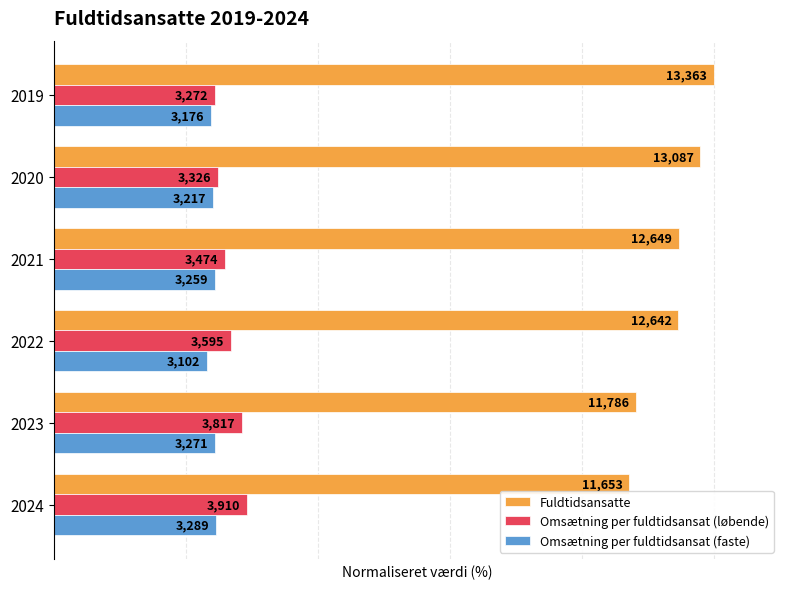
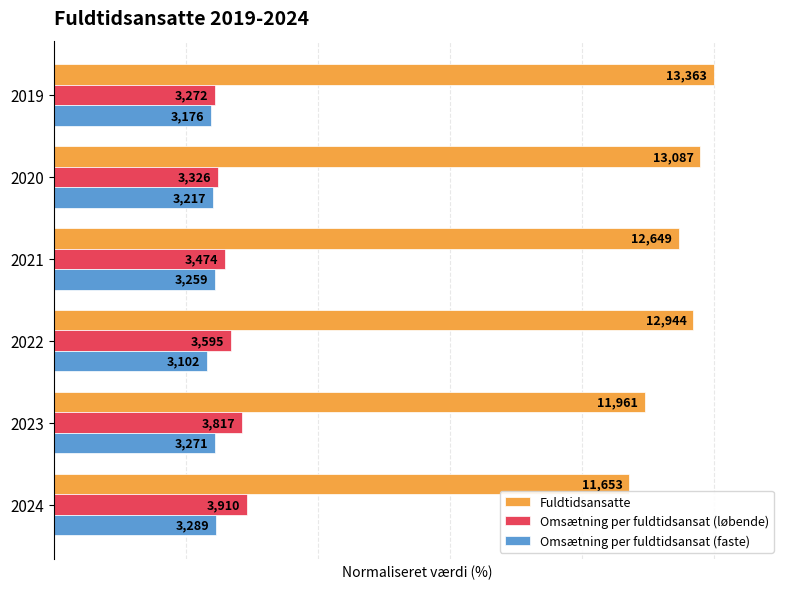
Fuldtidsansatte, 2022: 12,642 -> 12,944
Fuldtidsansatte, 2023: 11,786 -> 11,961
